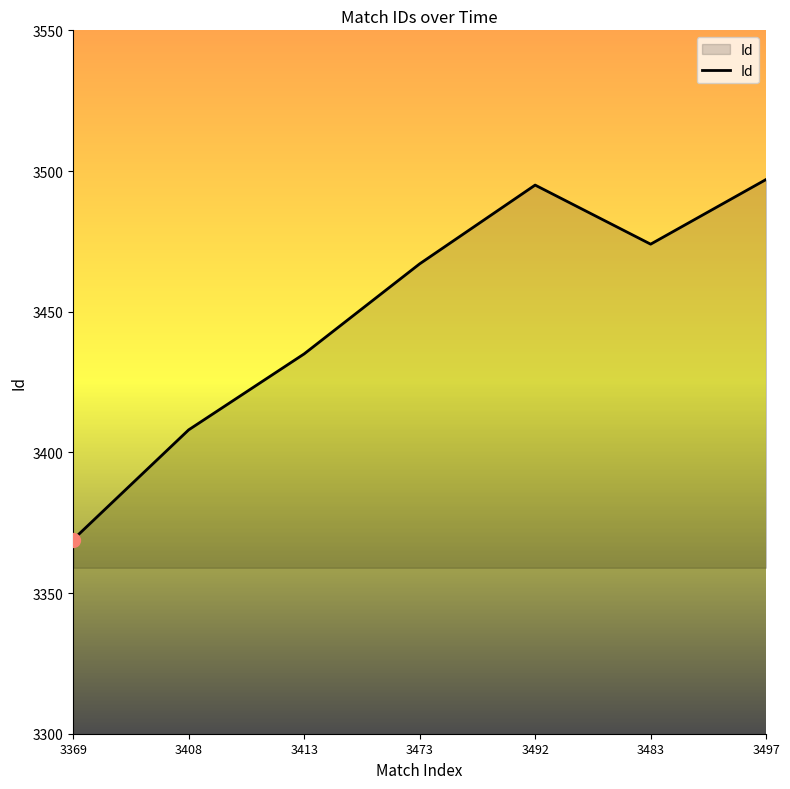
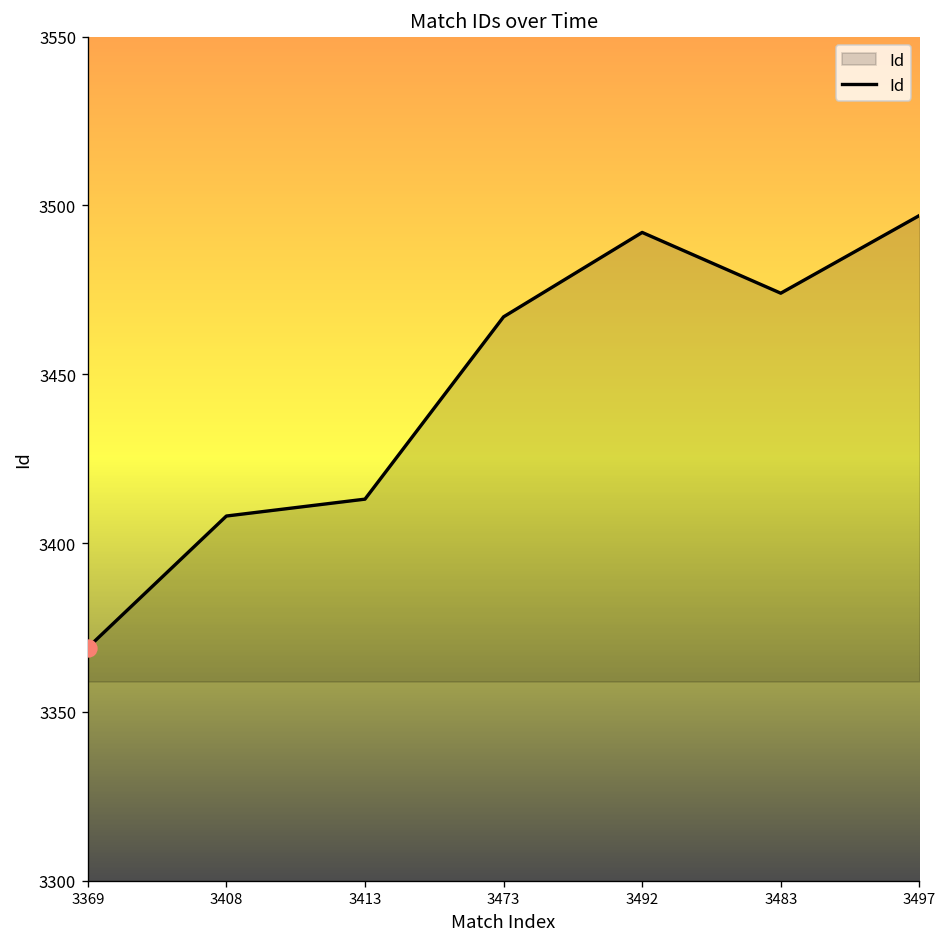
Id, 3413: 3435 -> 3413
Id, 3492: 3495 -> 3492
